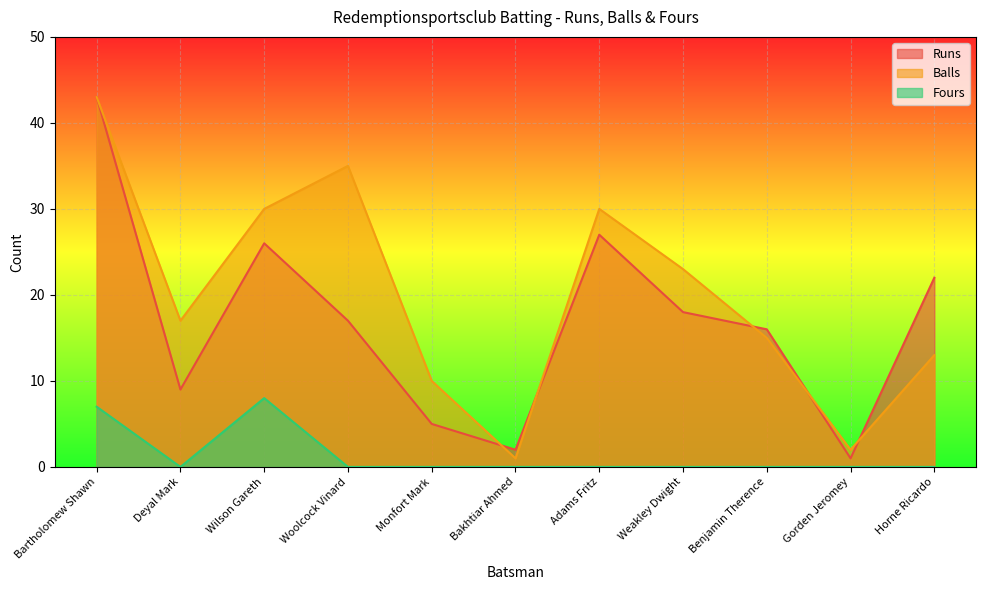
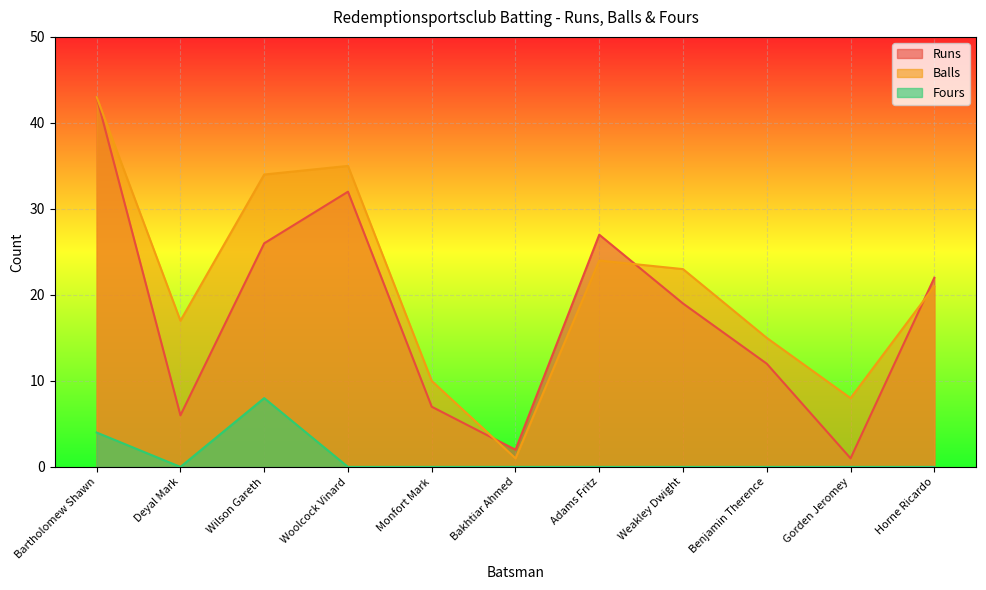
Fours, Bartholomew Shawn: 7 -> 4
Runs, Deyal Mark: 9 -> 6
Balls, Wilson Gareth: 30 -> 34
Runs, Woolcock Vinard: 17 -> 32
Runs, Monfort Mark: 5 -> 7
Balls, Adams Fritz: 30 -> 24
Runs, Weakley Dwight: 18 -> 19
Runs, Benjamin Therence: 16 -> 12
Balls, Gorden Jeromey: 2 -> 8
Balls, Horne Ricardo: 13 -> 21
